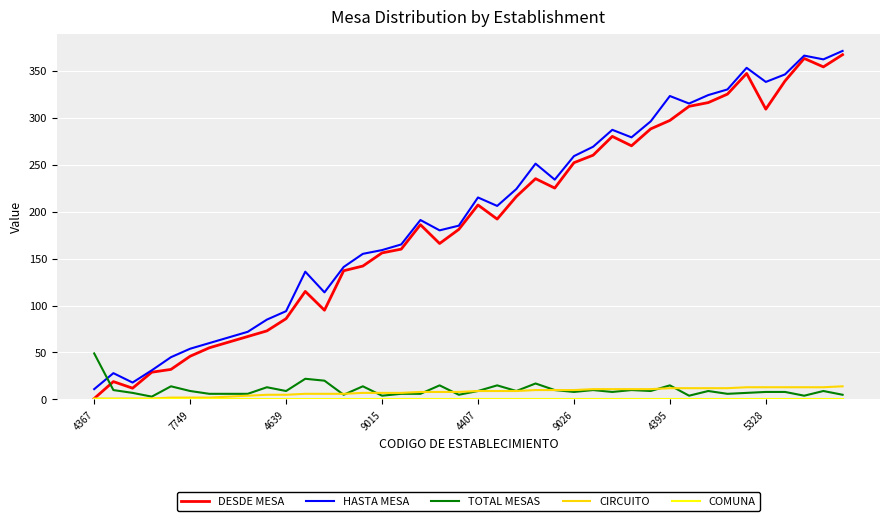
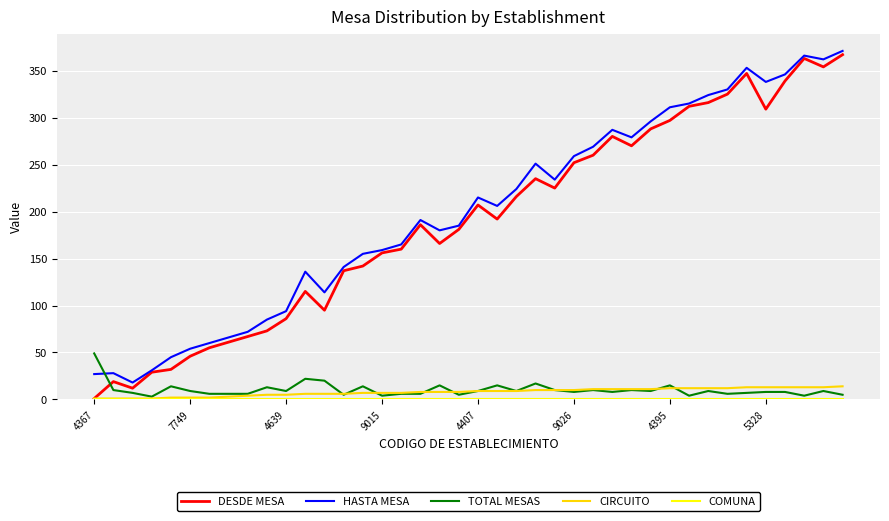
HASTA MESA, 4367: 10 -> 30
HASTA MESA, 4395: 320 -> 310
